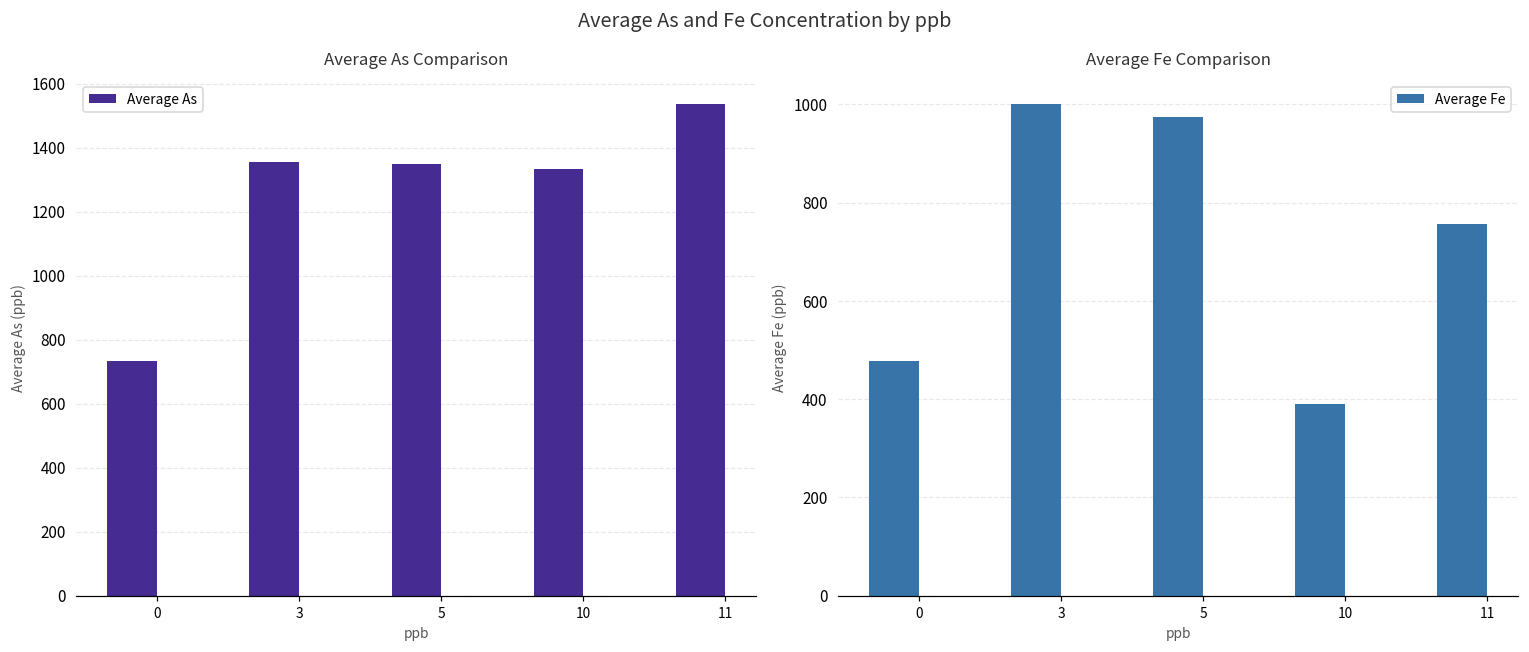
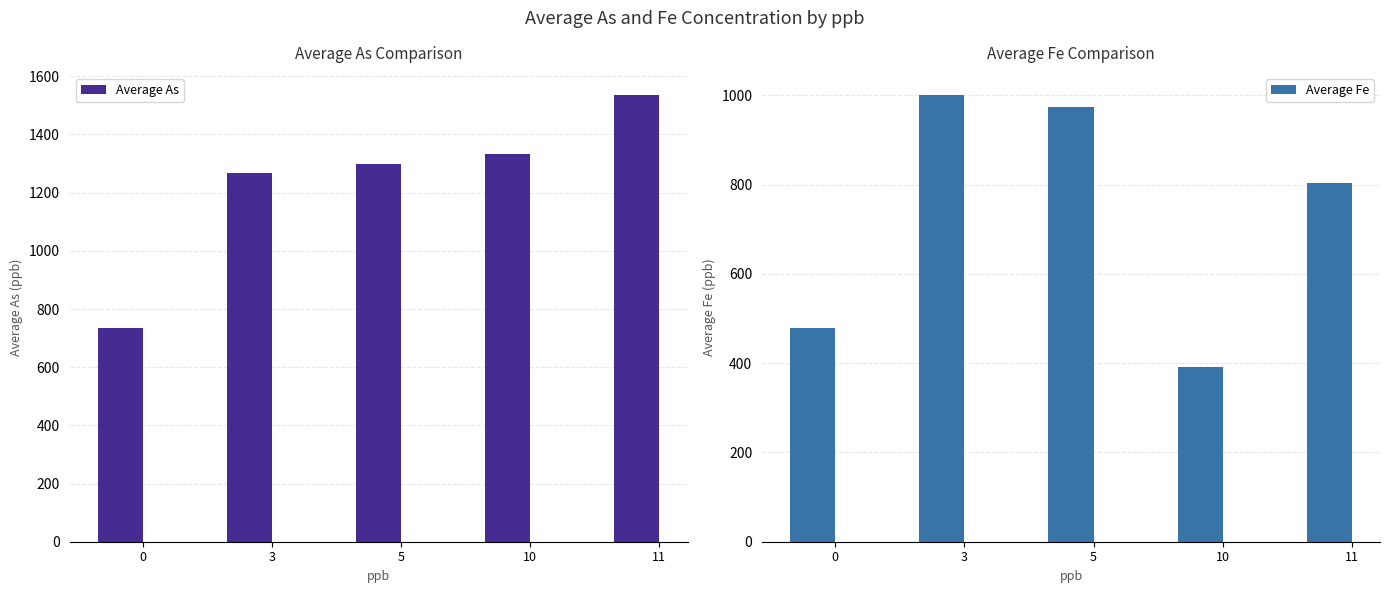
Average As Comparison, 3: 1360 -> 1270
Average As Comparison, 5: 1350 -> 1300
Average Fe Comparison, 11: 760 -> 800
